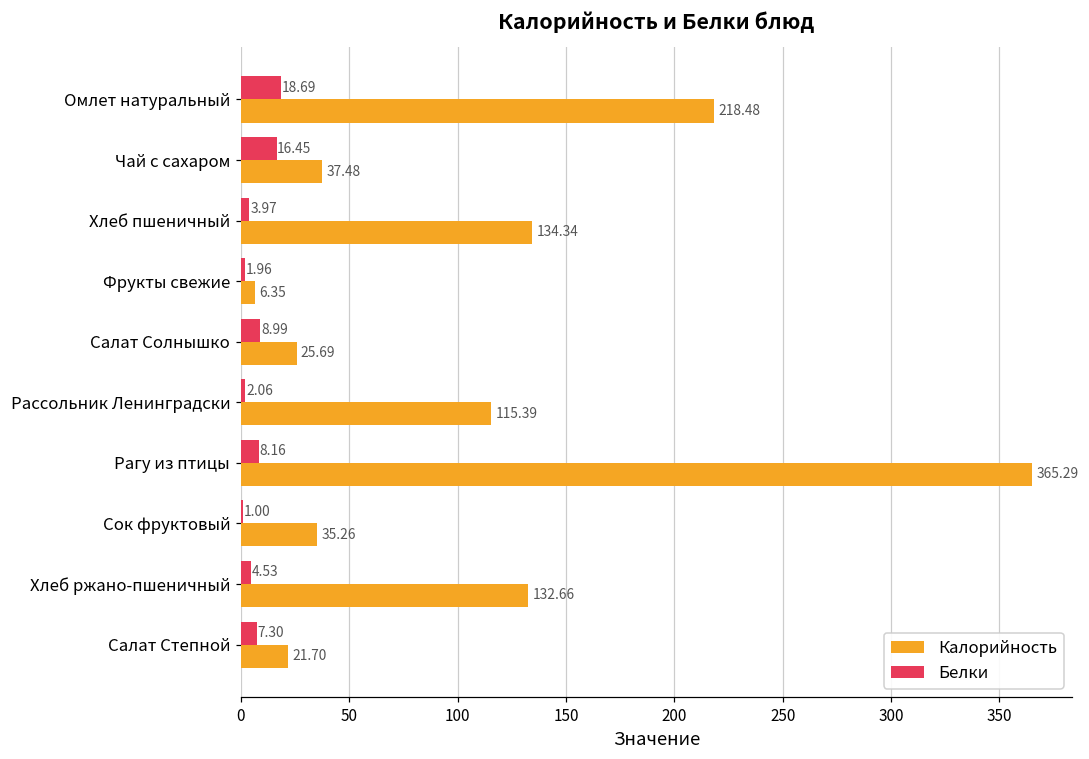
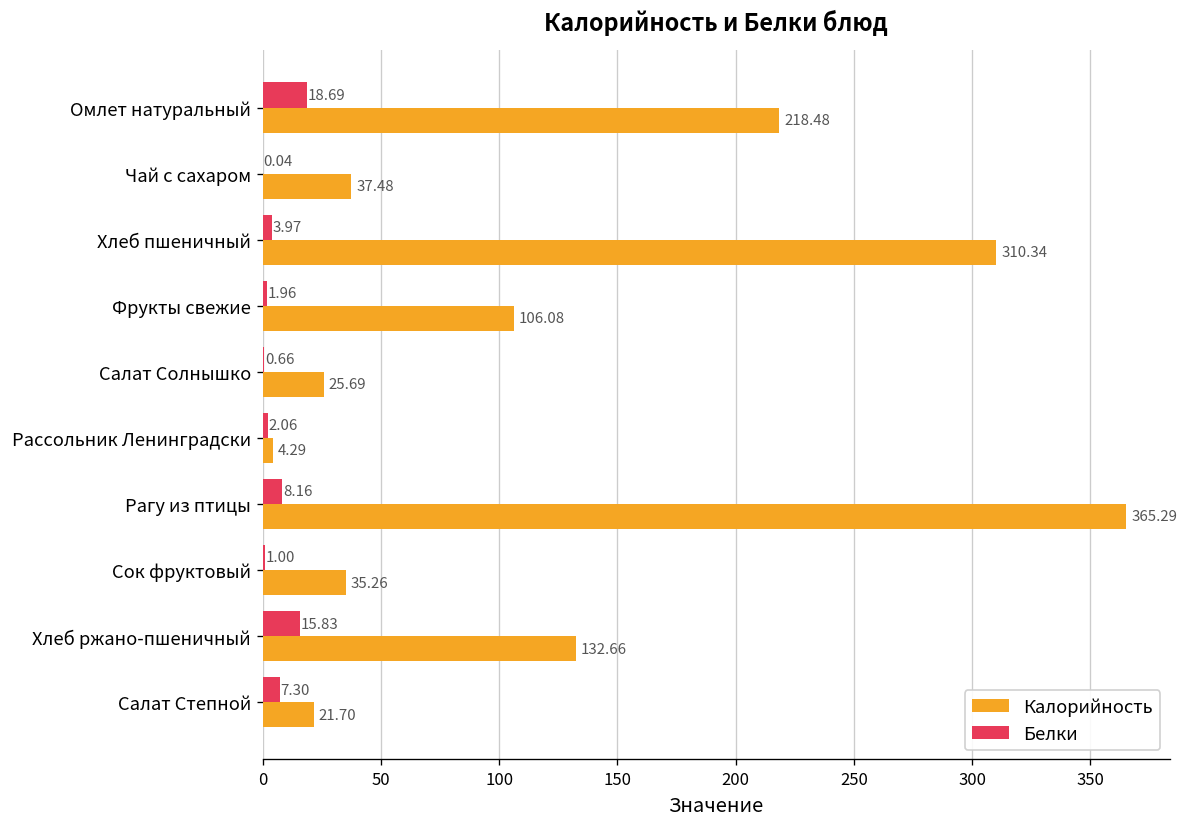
Белки, Чай с сахаром: 16.45 -> 0.04
Калорийность, Хлеб пшеничный: 134.34 -> 310.34
Калорийность, Фрукты свежие: 6.35 -> 106.08
Белки, Салат Солнышко: 8.99 -> 0.66
Калорийность, Рассольник Ленинградски: 115.39 -> 4.29
Белки, Хлеб ржано-пшеничный: 4.53 -> 15.83
